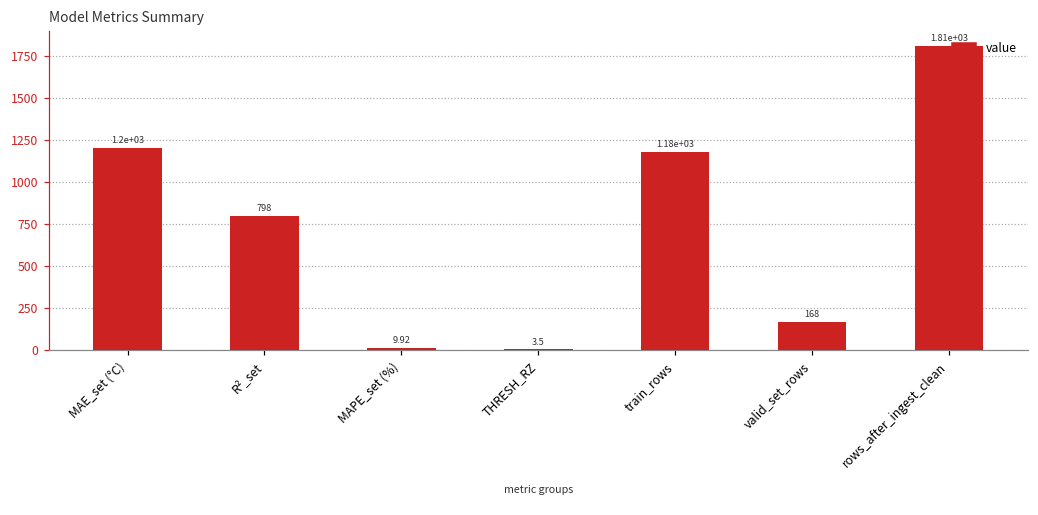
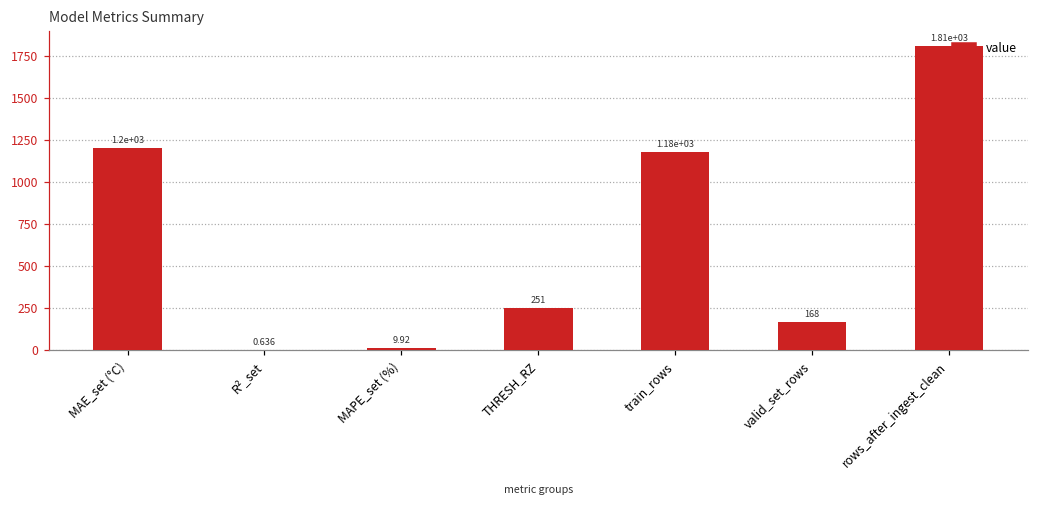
R²_set: 798 -> 0.636
THRESH_RZ: 3.5 -> 251
